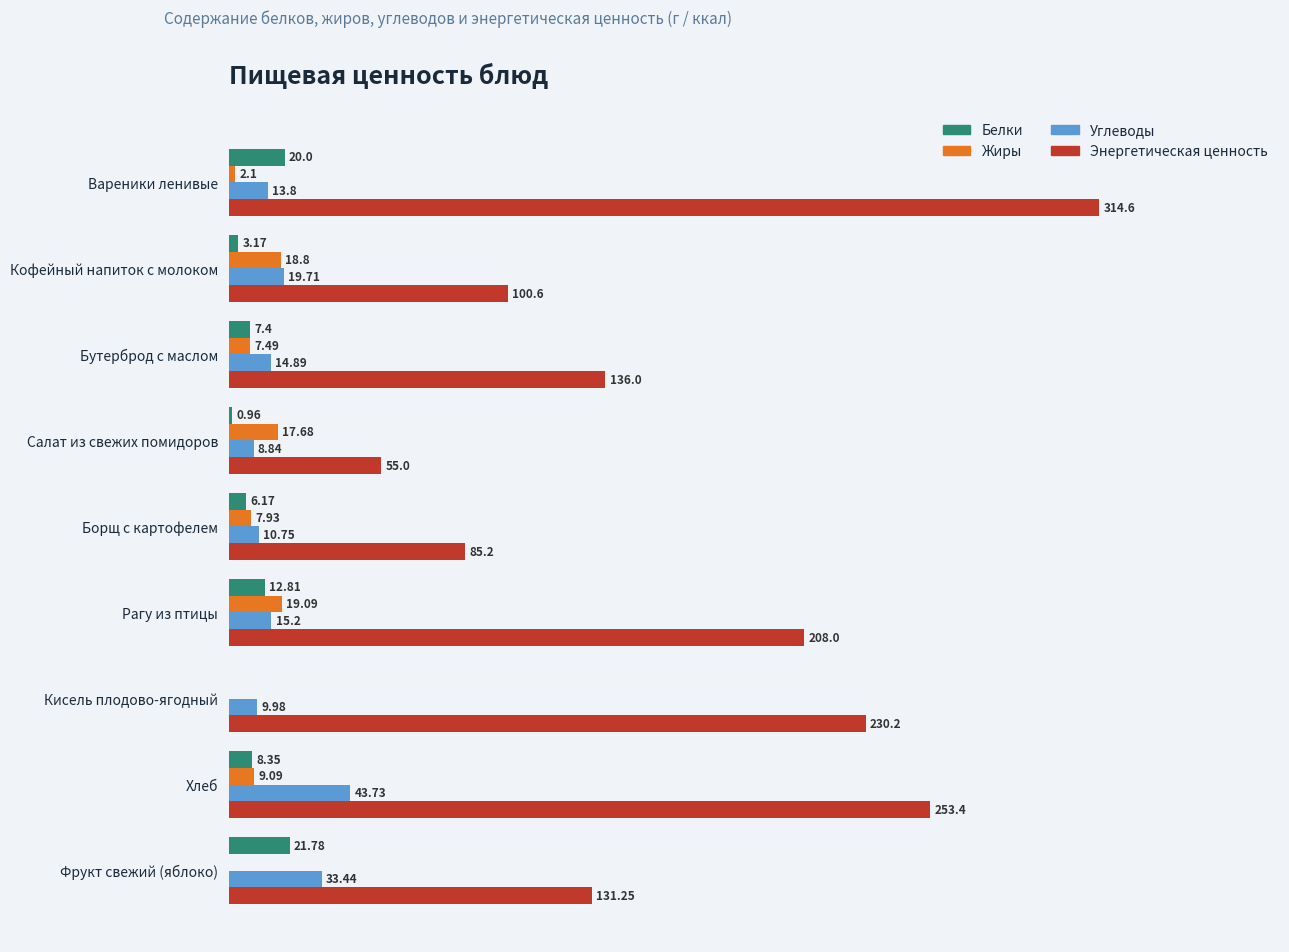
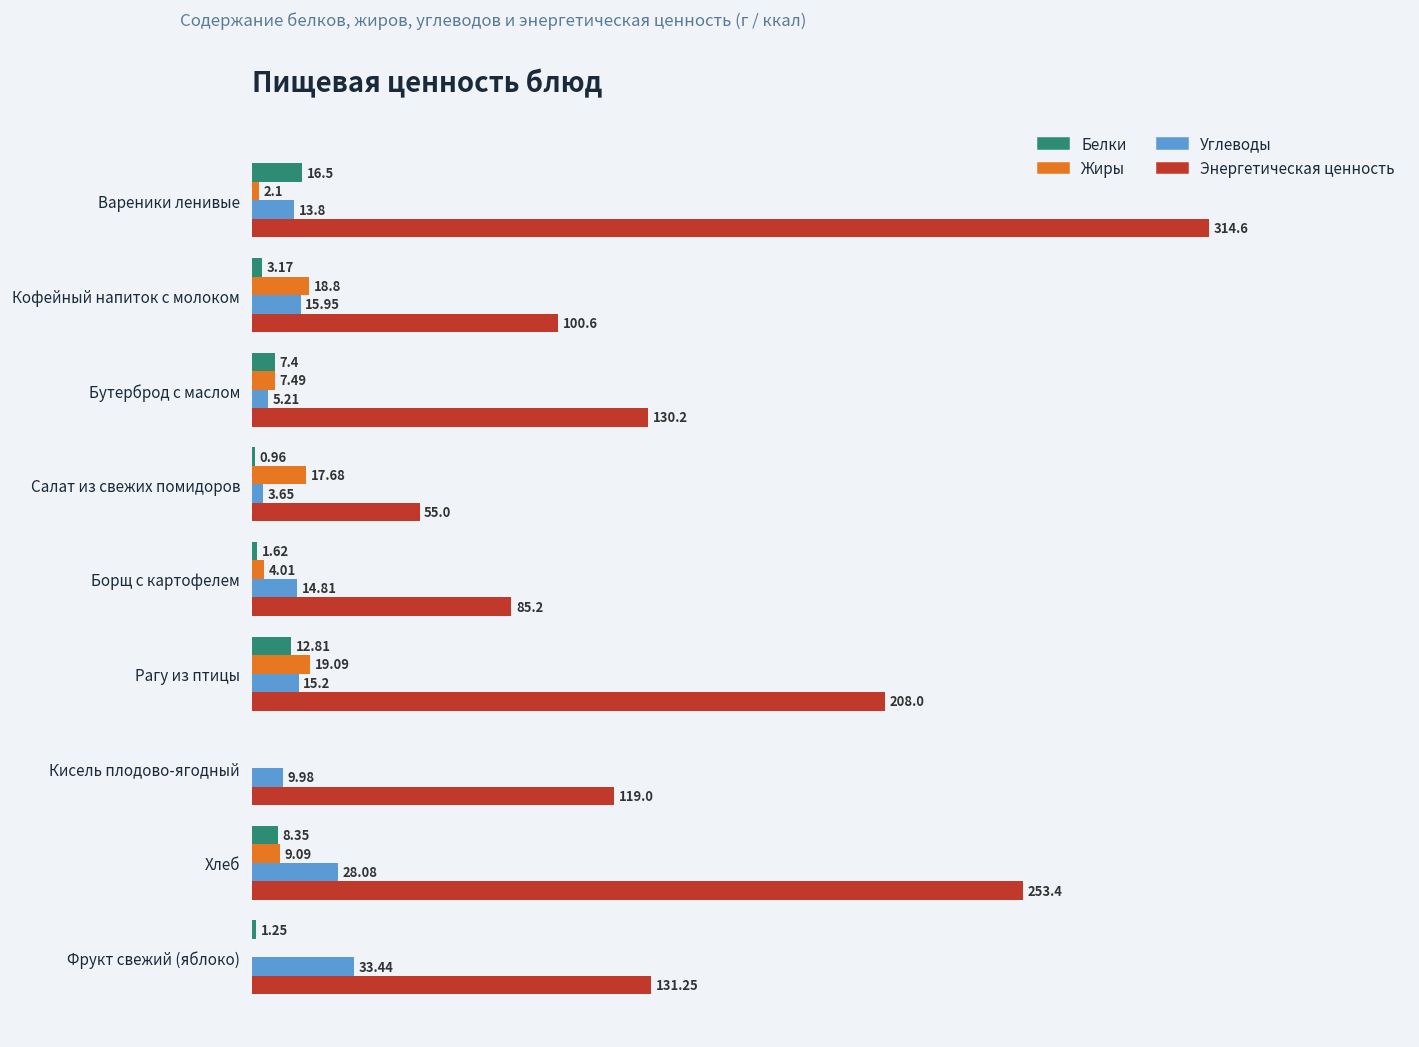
Белки, Вареники ленивые: 20.0 -> 16.5
Углеводы, Кофейный напиток с молоком: 19.71 -> 15.95
Углеводы, Бутерброд с маслом: 14.89 -> 5.21
Энергетическая ценность, Бутерброд с маслом: 136.0 -> 130.2
Углеводы, Салат из свежих помидоров: 8.84 -> 3.65
Белки, Борщ с картофелем: 6.17 -> 1.62
Жиры, Борщ с картофелем: 7.93 -> 4.01
Углеводы, Борщ с картофелем: 10.75 -> 14.81
Энергетическая ценность, Кисель плодово-ягодный: 230.2 -> 119.0
Углеводы, Хлеб: 43.73 -> 28.08
Белки, Фрукт свежий (яблоко): 21.78 -> 1.25
